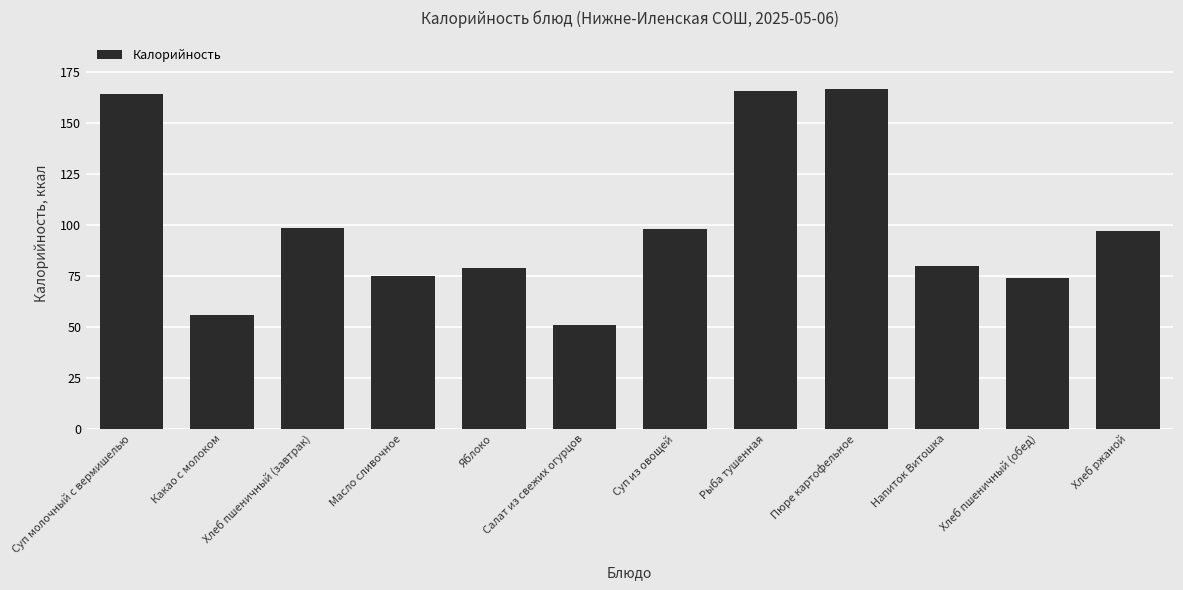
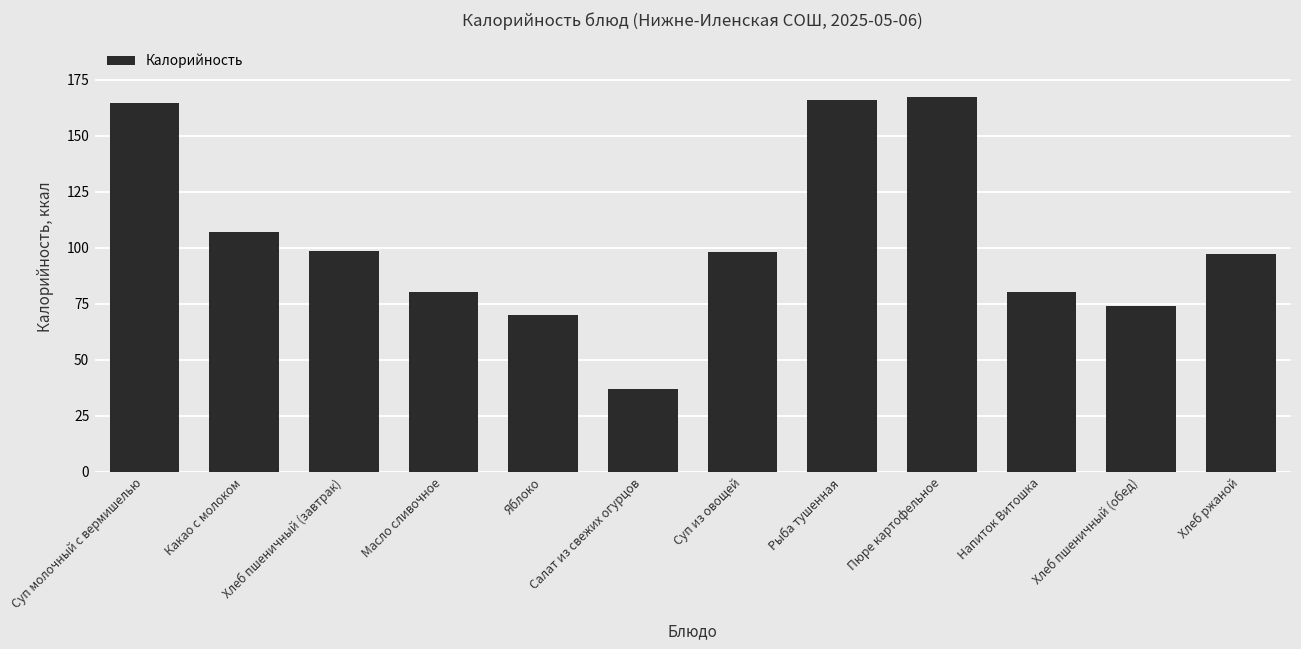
Какао с молоком: 56 -> 107
Масло сливочное: 75 -> 80
Яблоко: 79 -> 70
Салат из свежих огурцов: 51 -> 37
